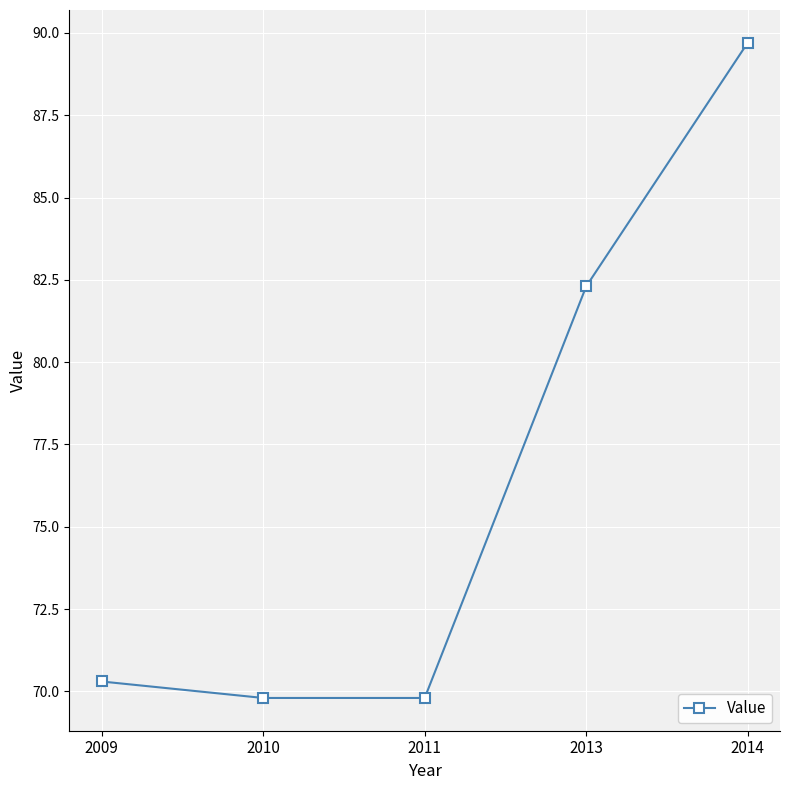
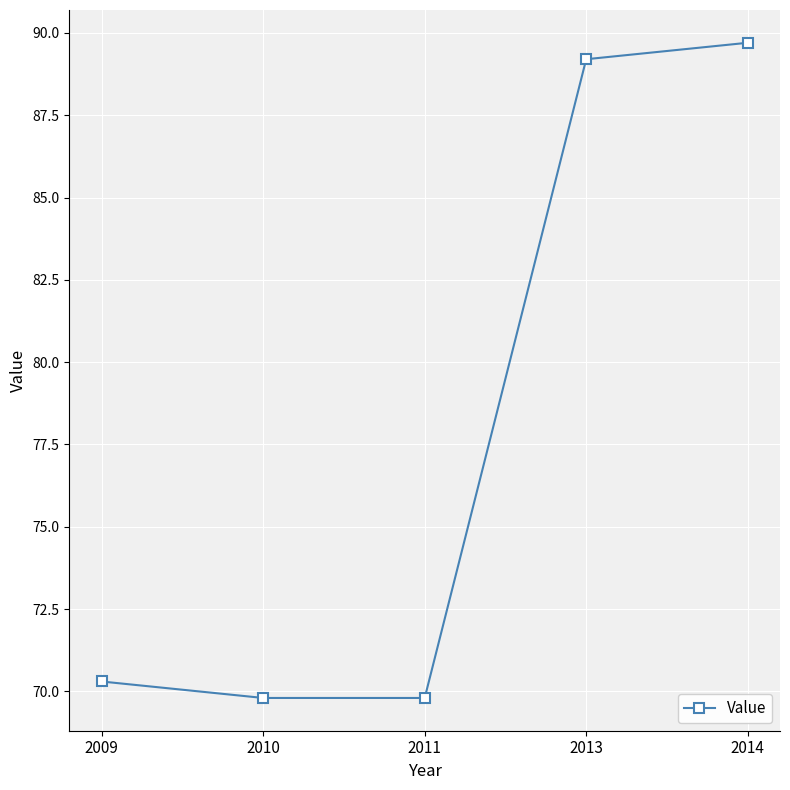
2013: 82.3 -> 89.2
